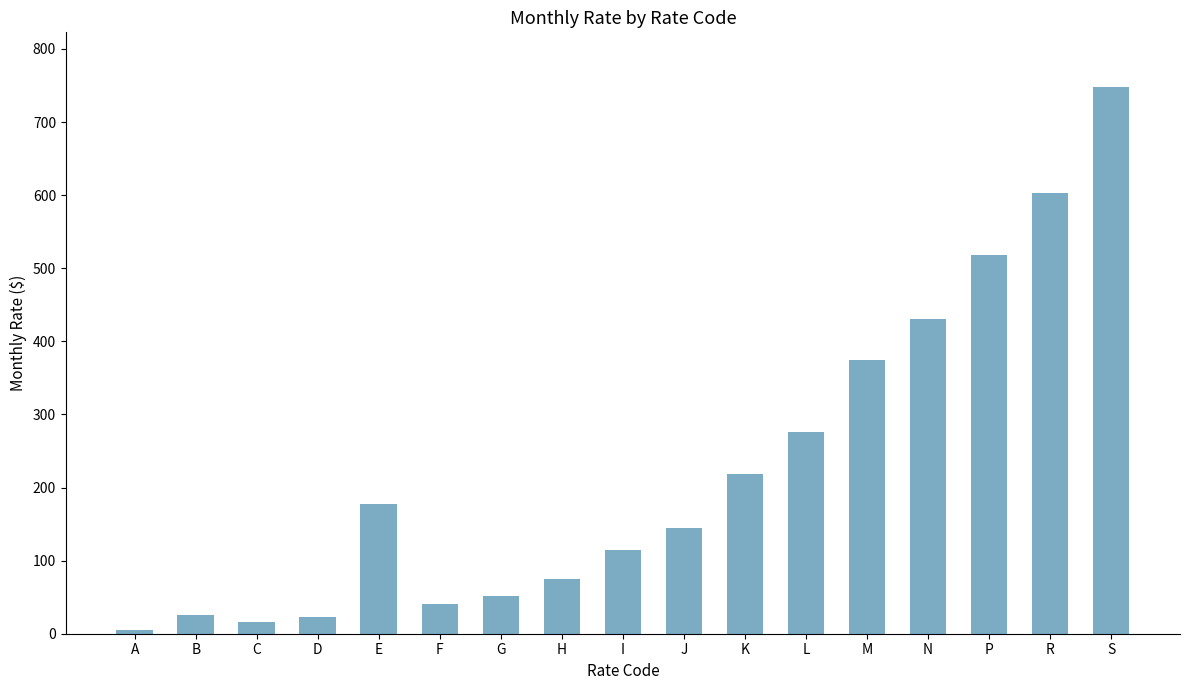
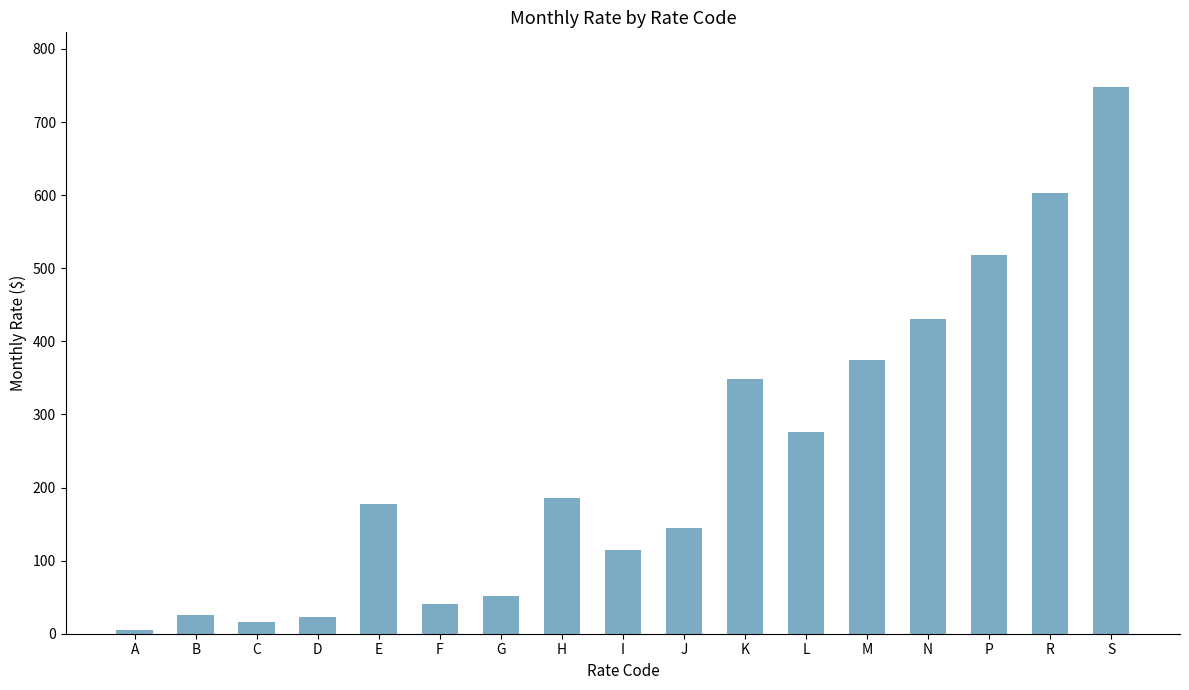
H: 80 -> 190
K: 220 -> 350
